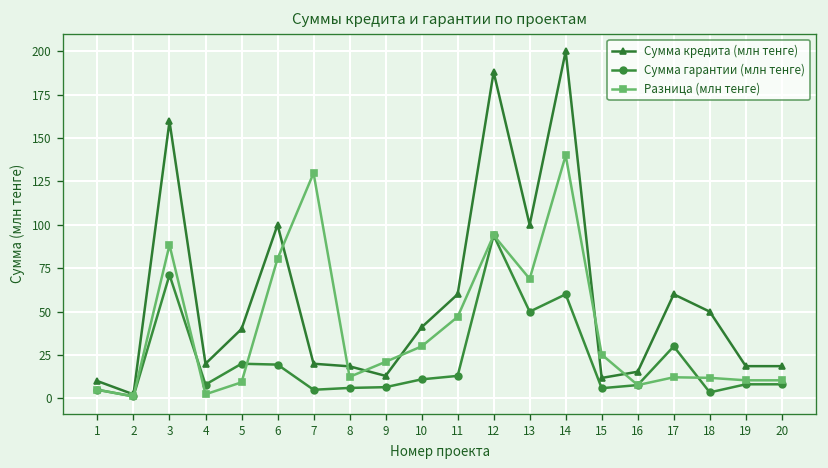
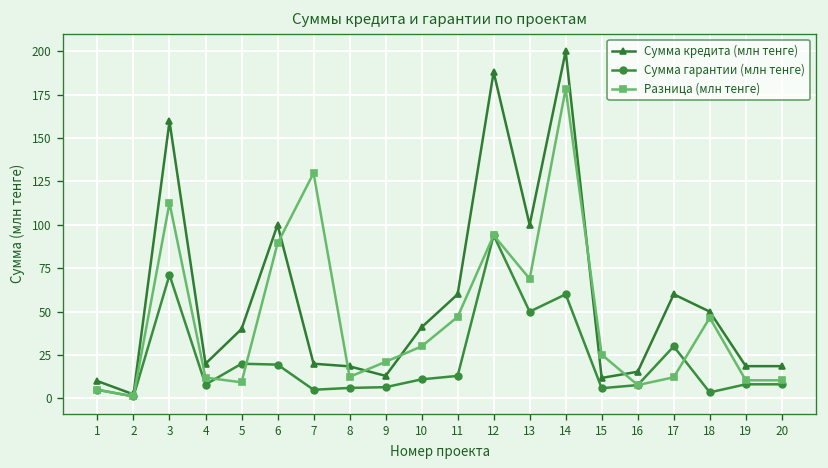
Разница (млн тенге), 3: 88 -> 113
Разница (млн тенге), 4: 2 -> 12
Разница (млн тенге), 6: 81 -> 89
Разница (млн тенге), 14: 140 -> 178
Разница (млн тенге), 18: 12 -> 47
